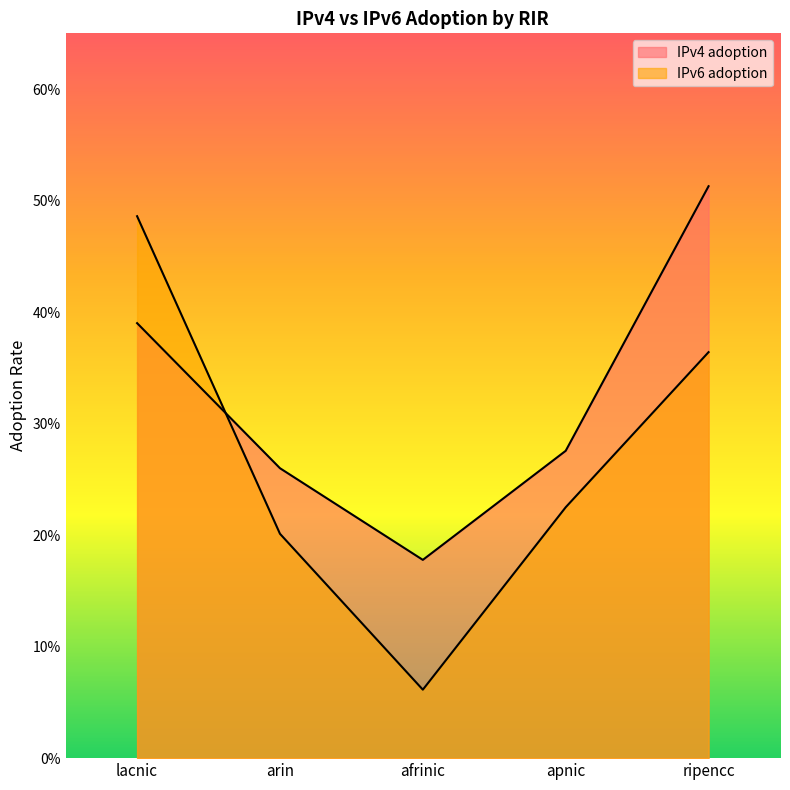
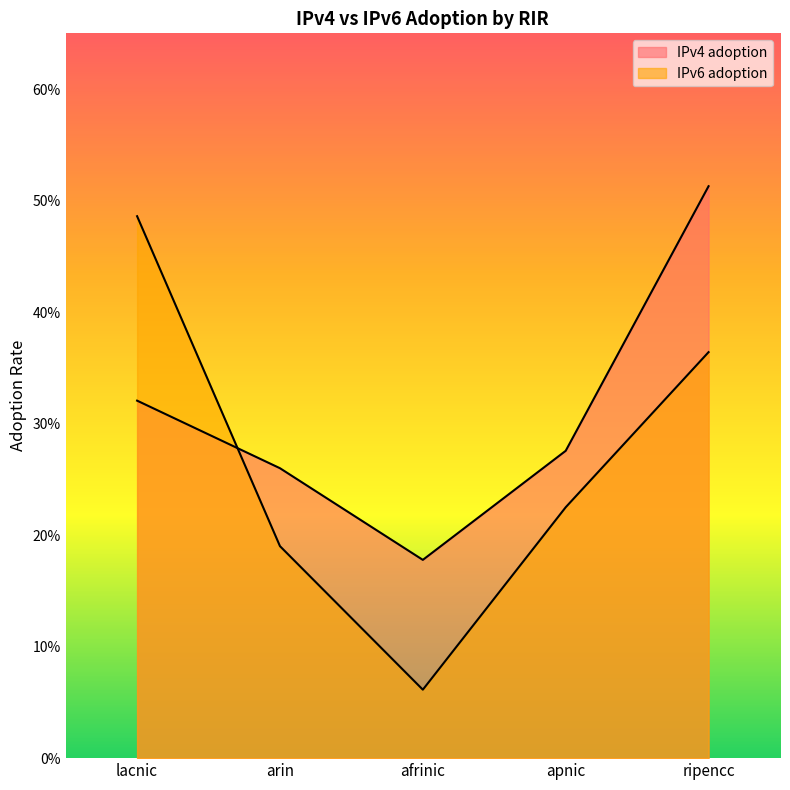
IPv4 adoption, lacnic: 39.0% -> 32.1%
IPv6 adoption, arin: 20.1% -> 19.0%
